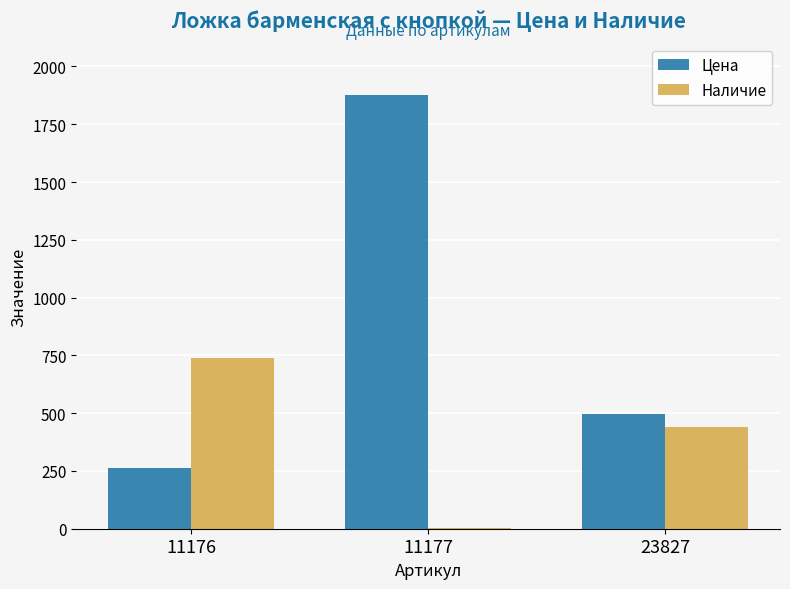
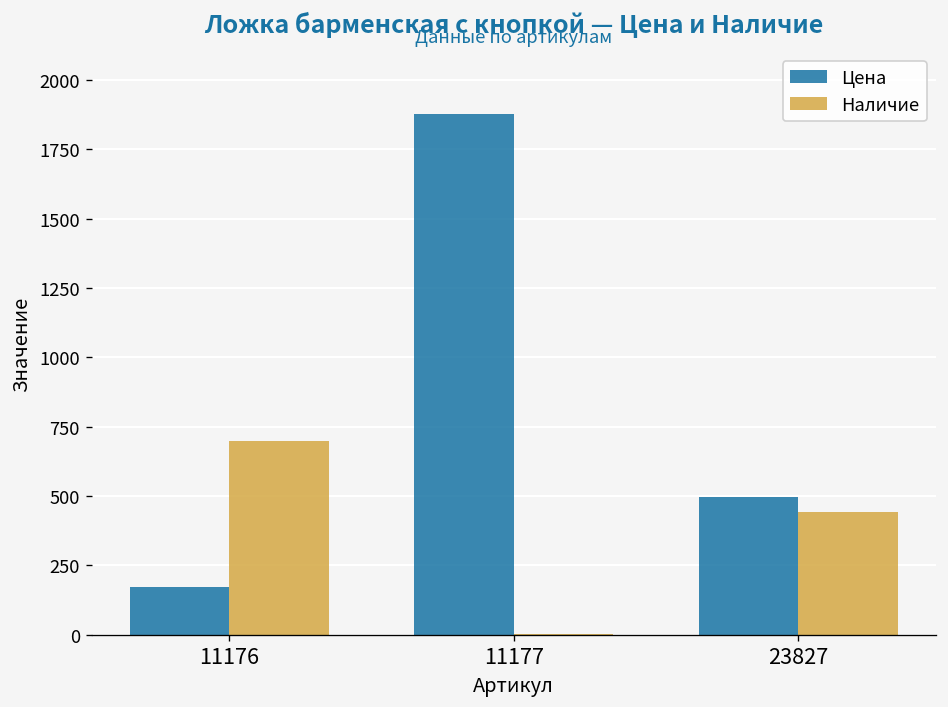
Цена, 11176: 260 -> 170
Наличие, 11176: 740 -> 700
